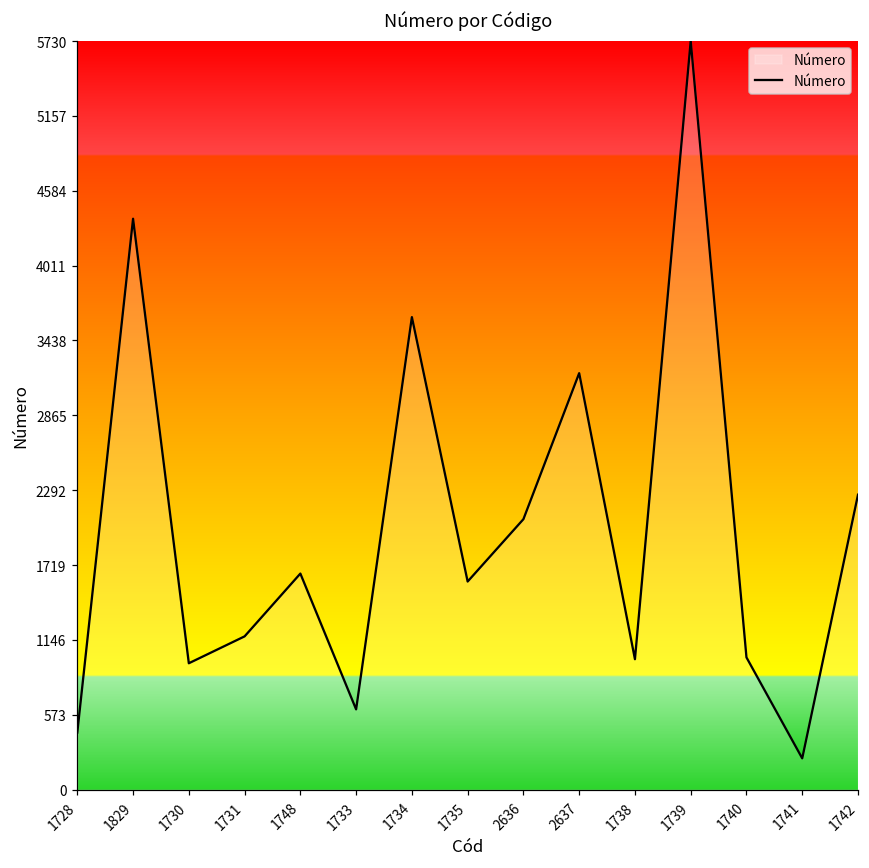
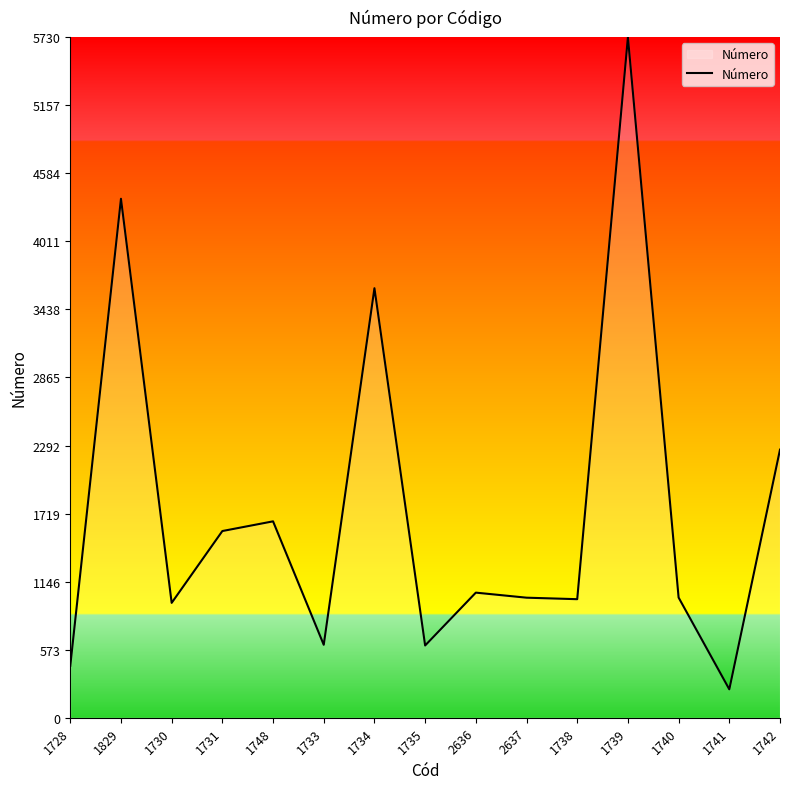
1731: 1170 -> 1570
1735: 1590 -> 610
2636: 2070 -> 1050
2637: 3190 -> 1010
